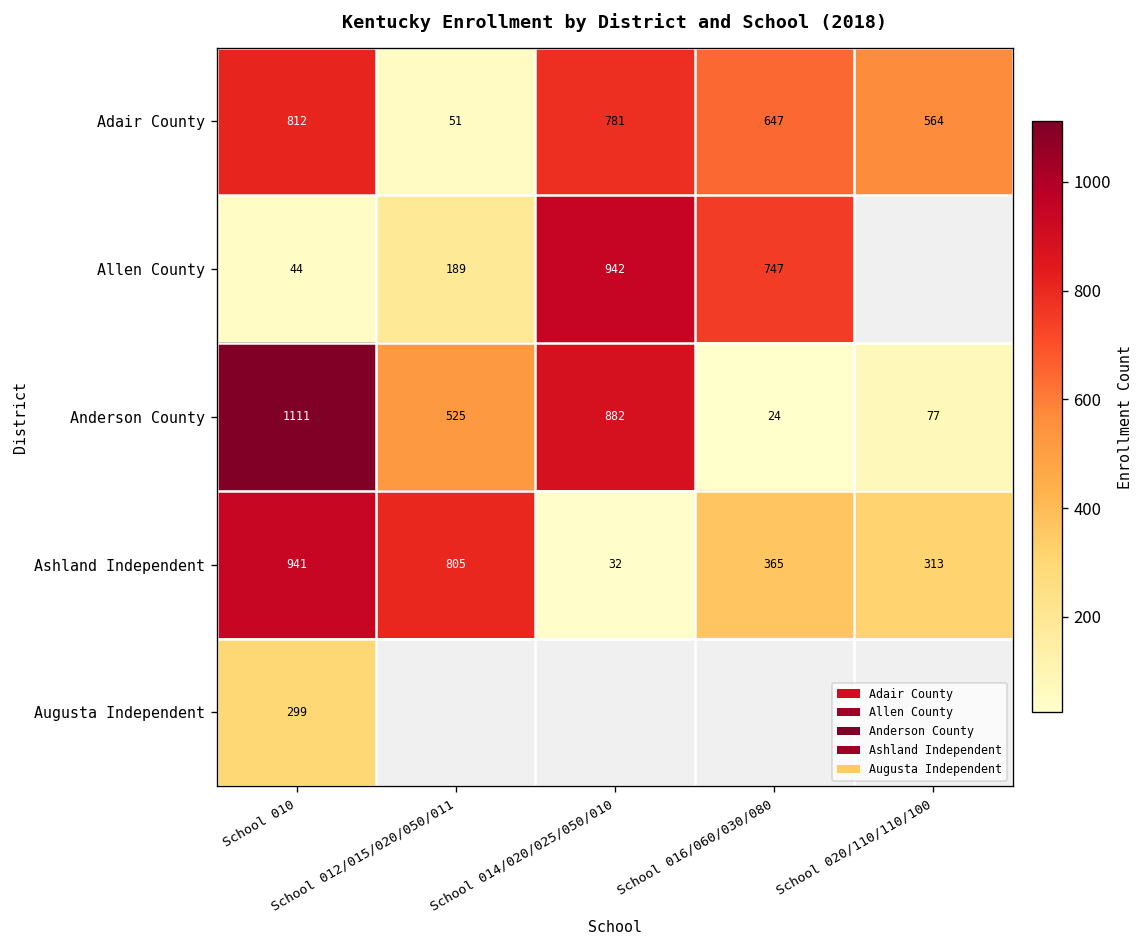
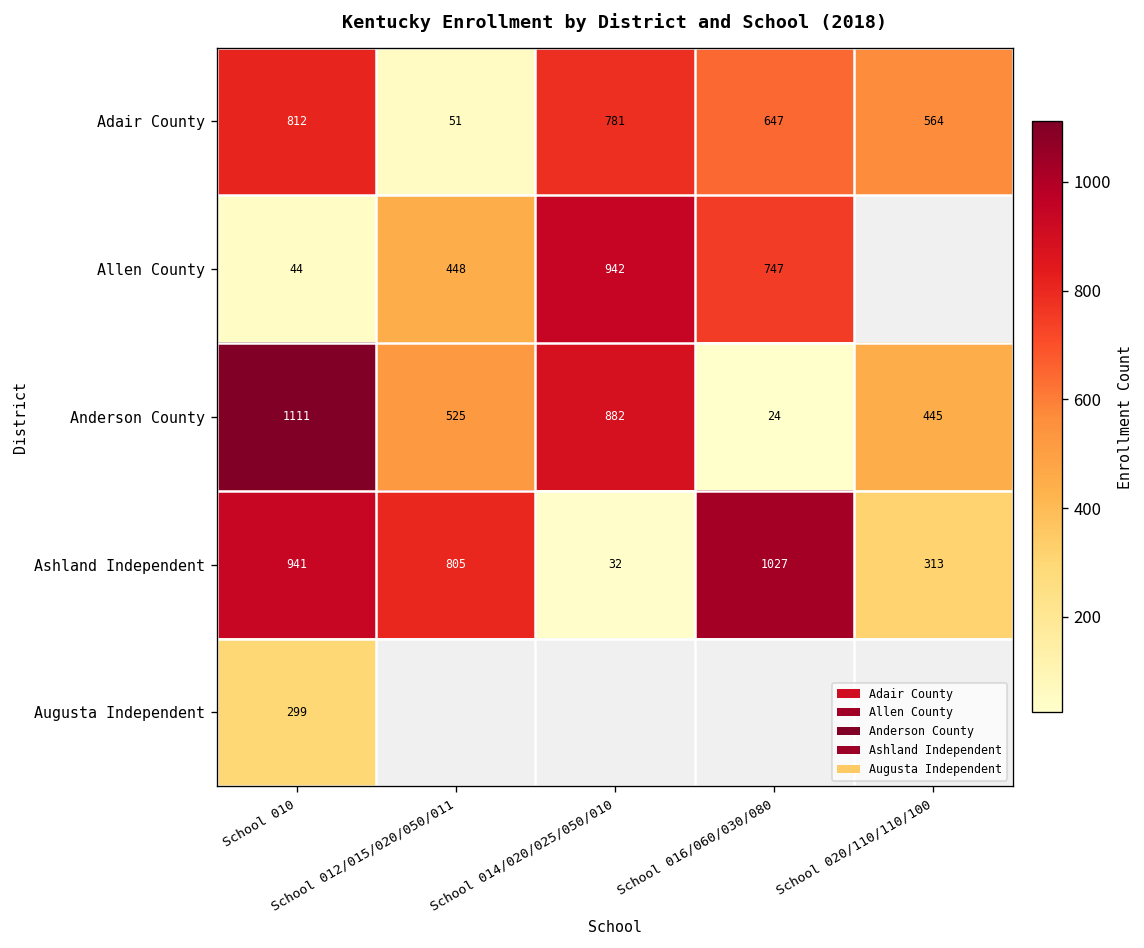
Allen County, School 012/015/020/050/011: 189 -> 448
Anderson County, School 020/110/110/100: 77 -> 445
Ashland Independent, School 016/060/030/080: 365 -> 1027
